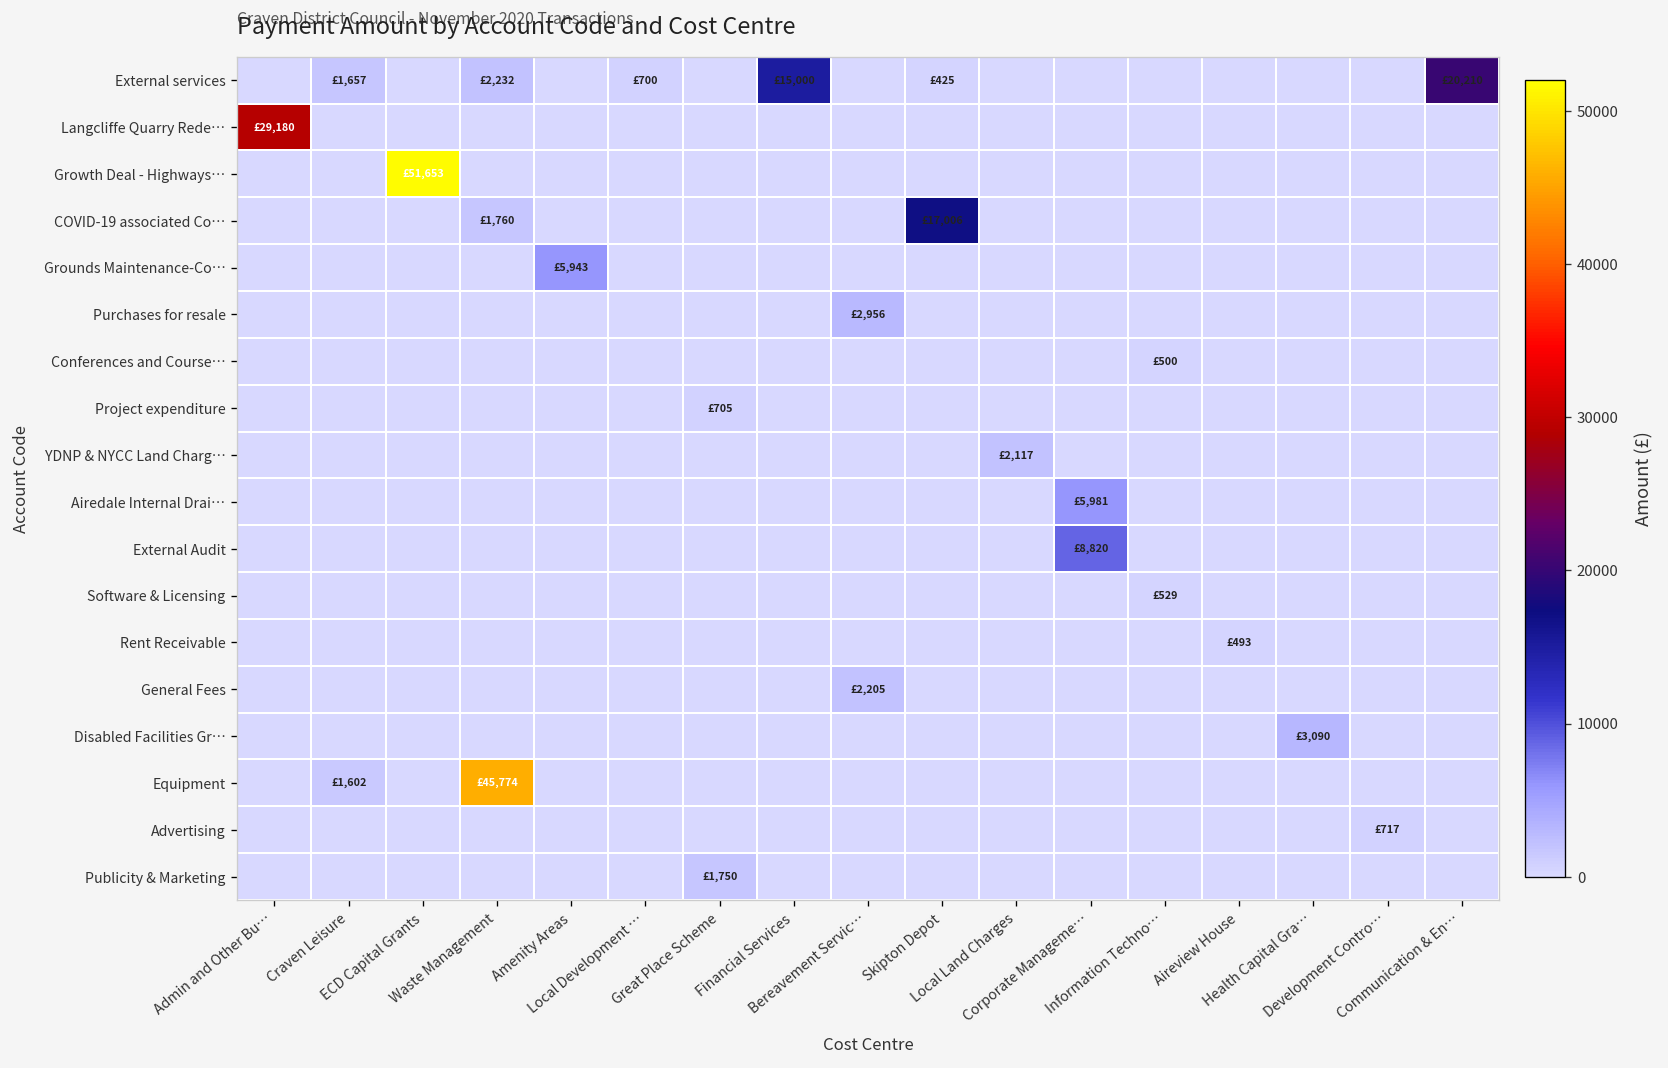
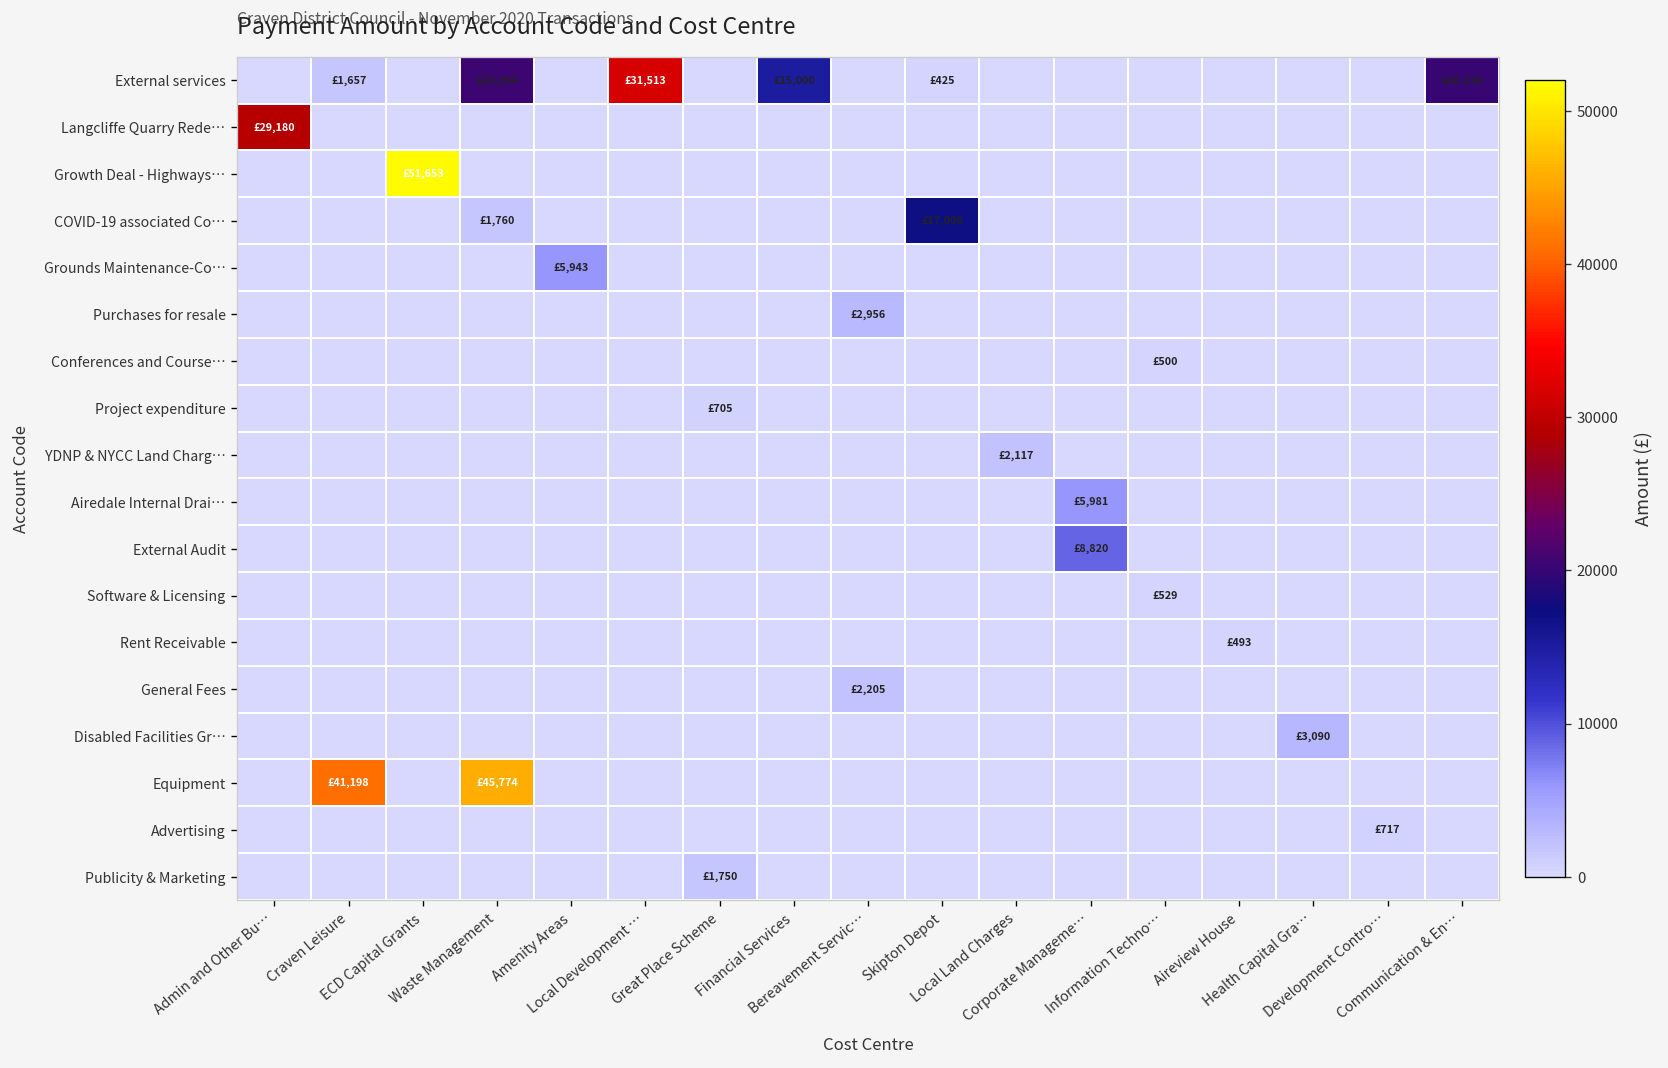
External services, Waste Management: £2,232 -> £20,354
External services, Local Development …: £700 -> £31,513
Equipment, Craven Leisure: £1,602 -> £41,198
